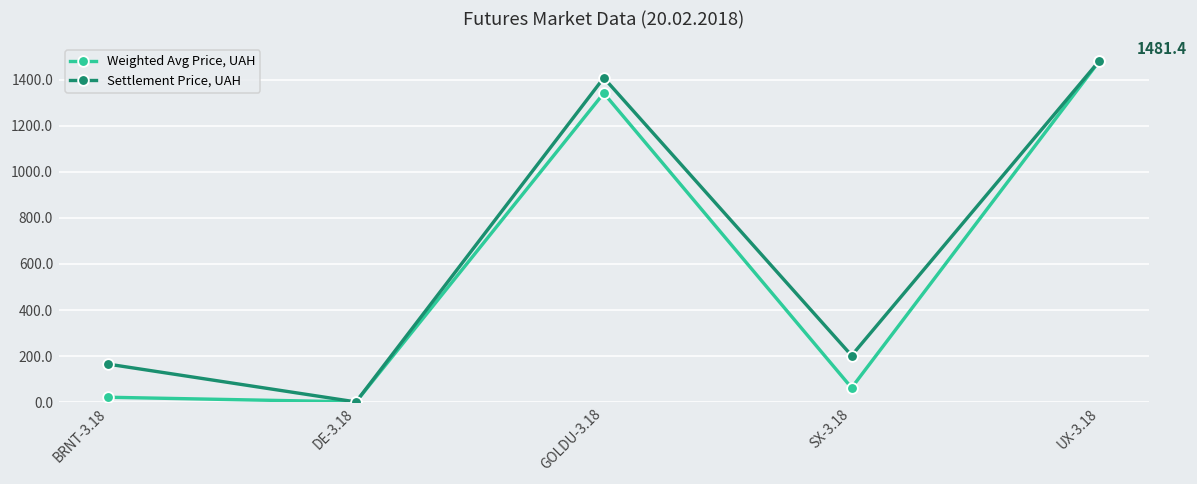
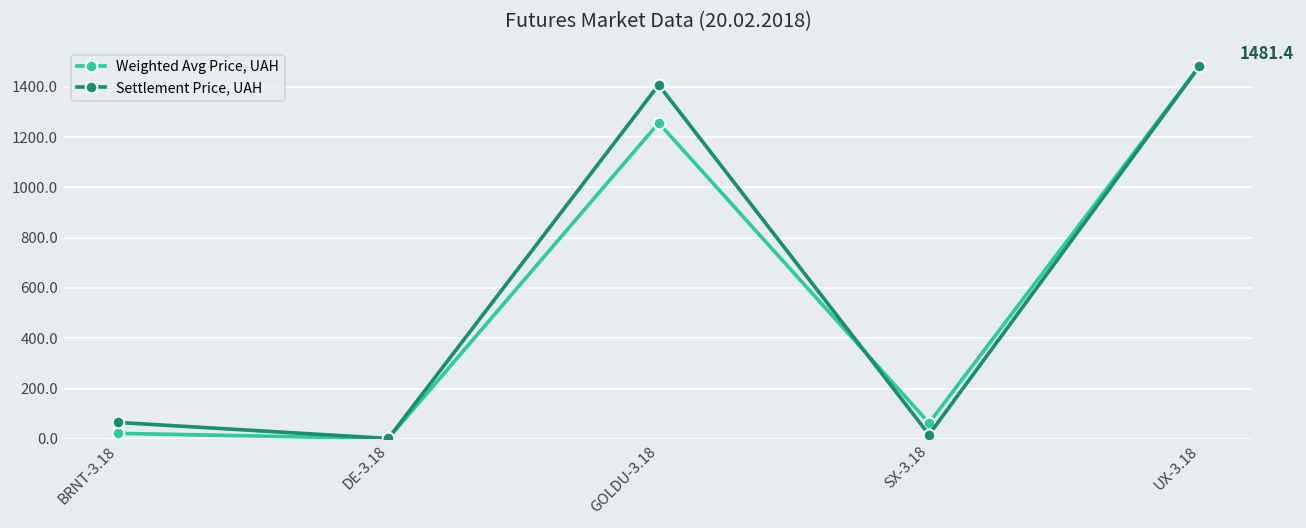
Settlement Price, UAH, BRNT-3.18: 170 -> 70
Weighted Avg Price, UAH, GOLDU-3.18: 1340 -> 1260
Settlement Price, UAH, SX-3.18: 200 -> 20
